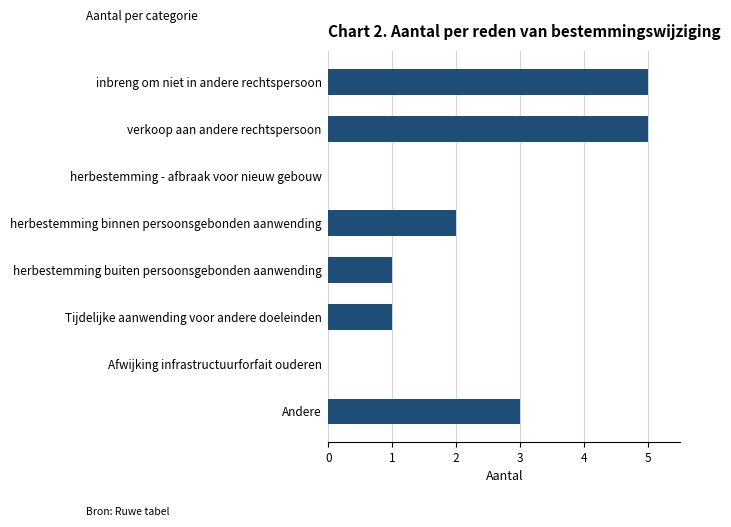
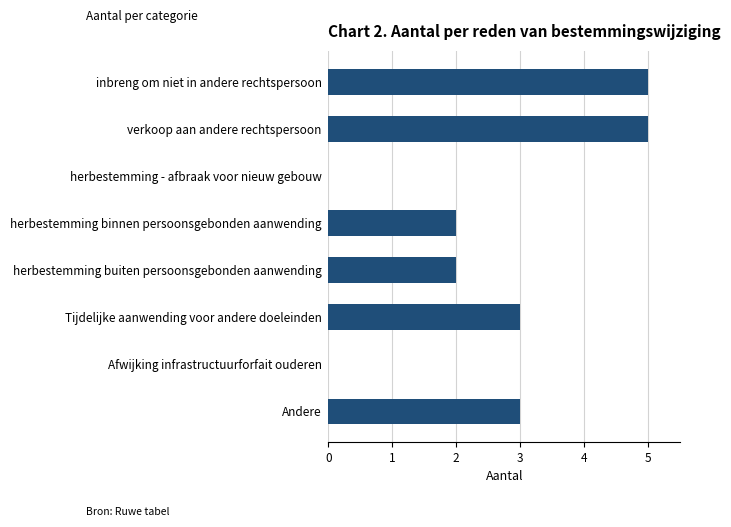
herbestemming buiten persoonsgebonden aanwending: 1 -> 2
Tijdelijke aanwending voor andere doeleinden: 1 -> 3
